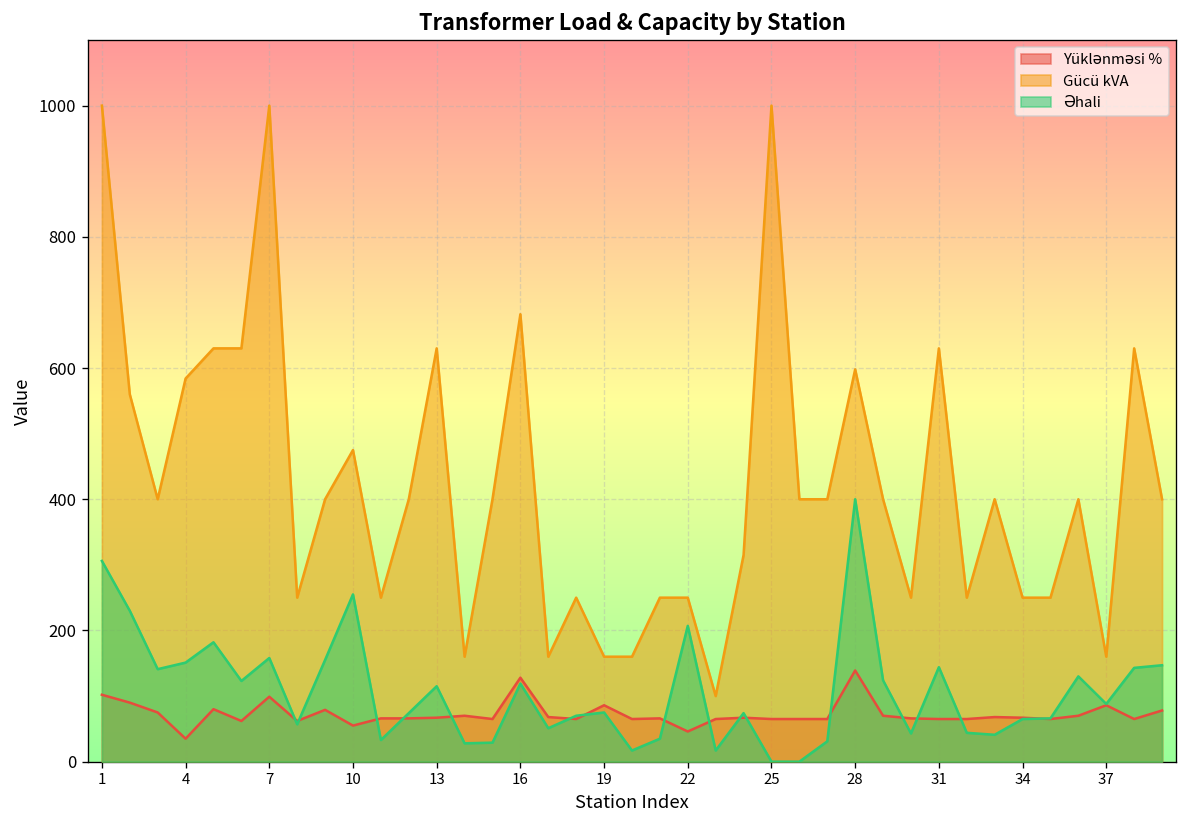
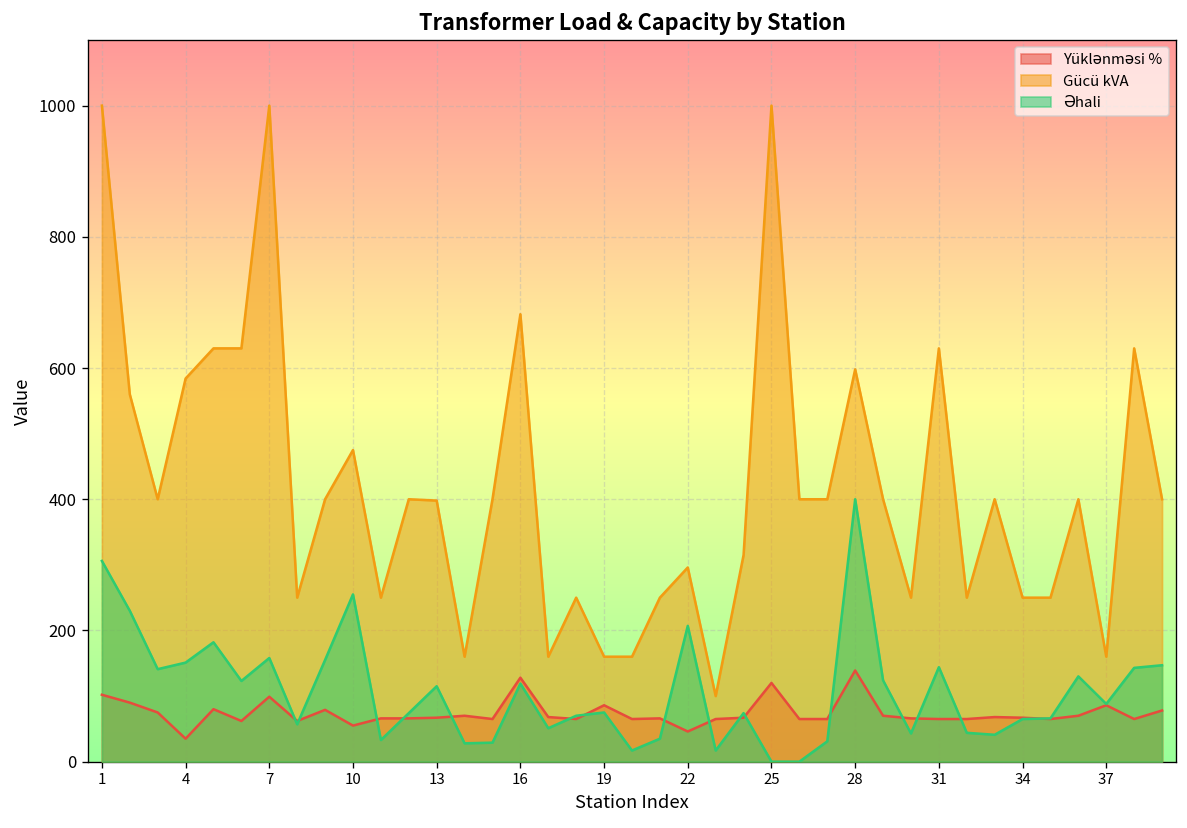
Gücü kVA, 13: 630 -> 400
Gücü kVA, 22: 250 -> 300
Yüklənməsi %, 25: 70 -> 120
